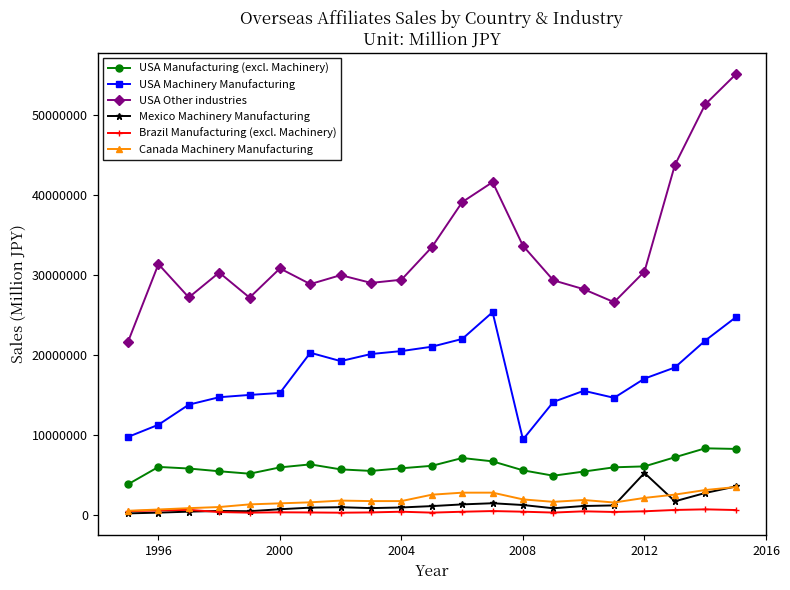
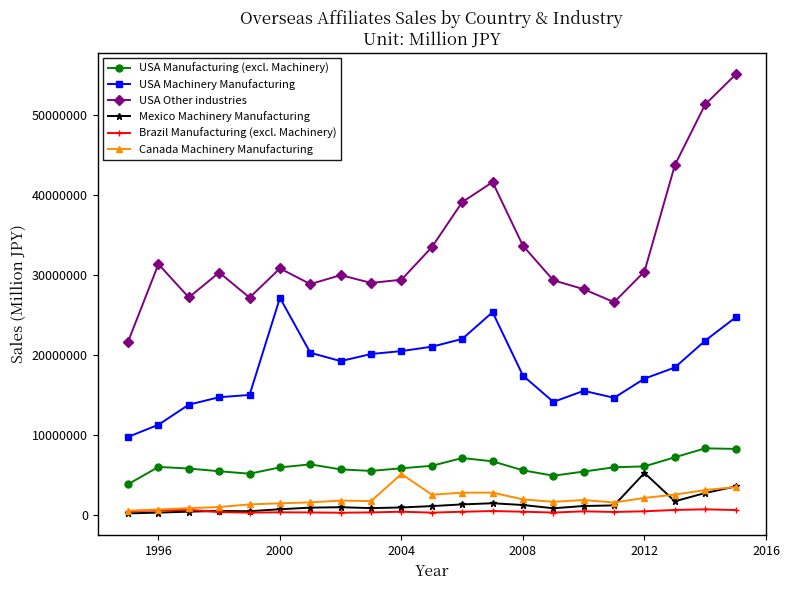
USA Machinery Manufacturing, 2000: 15000000 -> 27000000
Canada Machinery Manufacturing, 2004: 2000000 -> 5000000
USA Machinery Manufacturing, 2008: 9000000 -> 17000000
